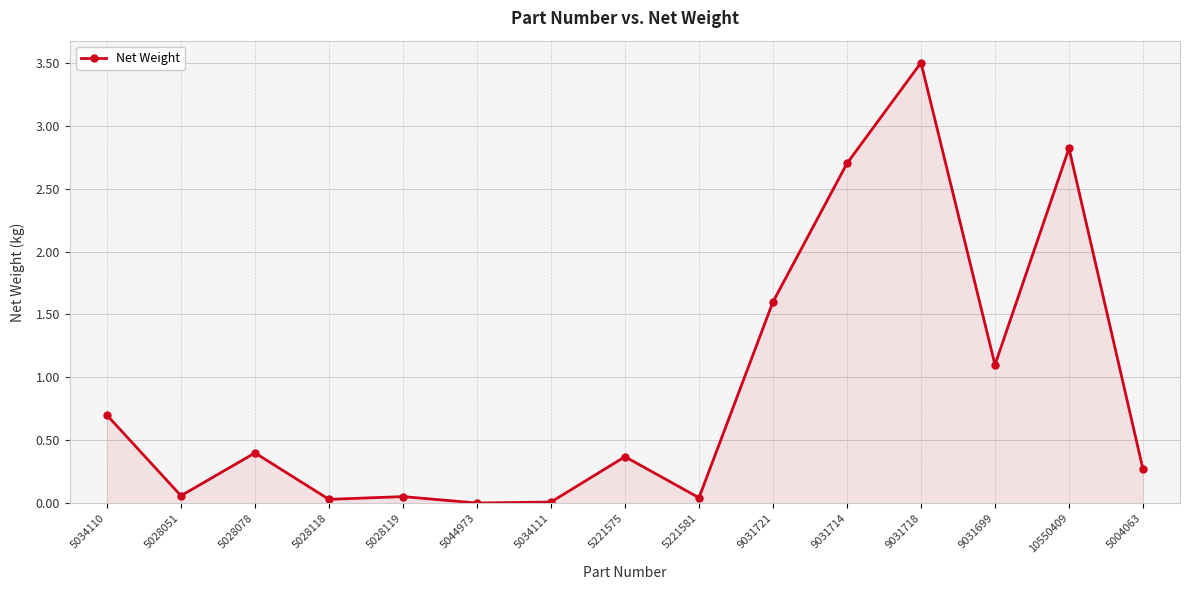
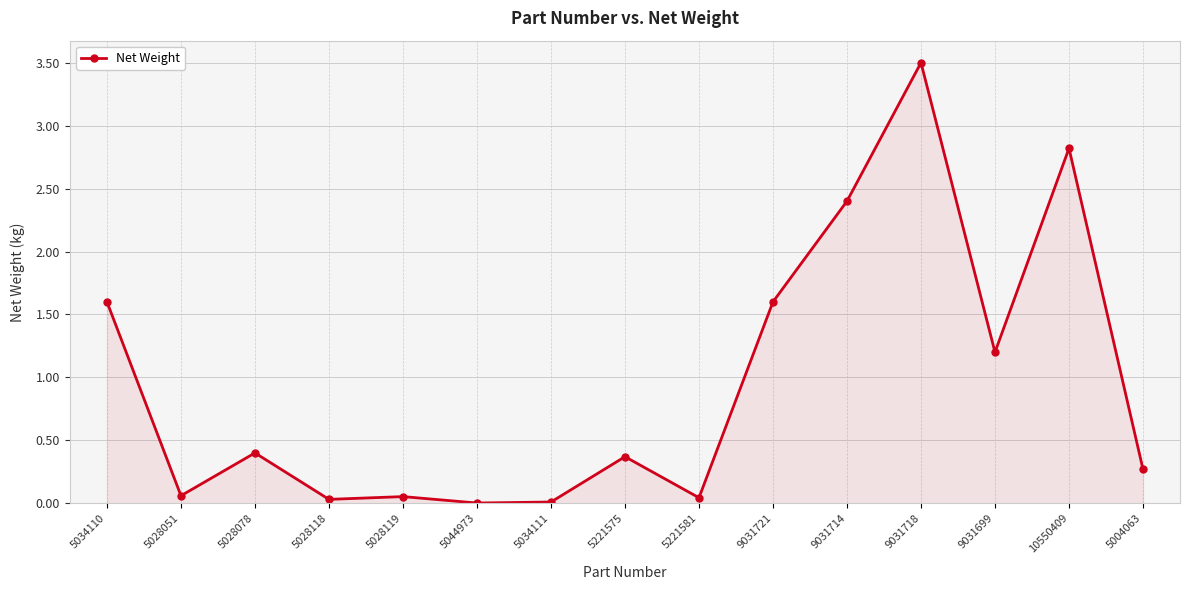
5034110: 0.7 -> 1.6
9031714: 2.7 -> 2.4
9031699: 1.1 -> 1.2
